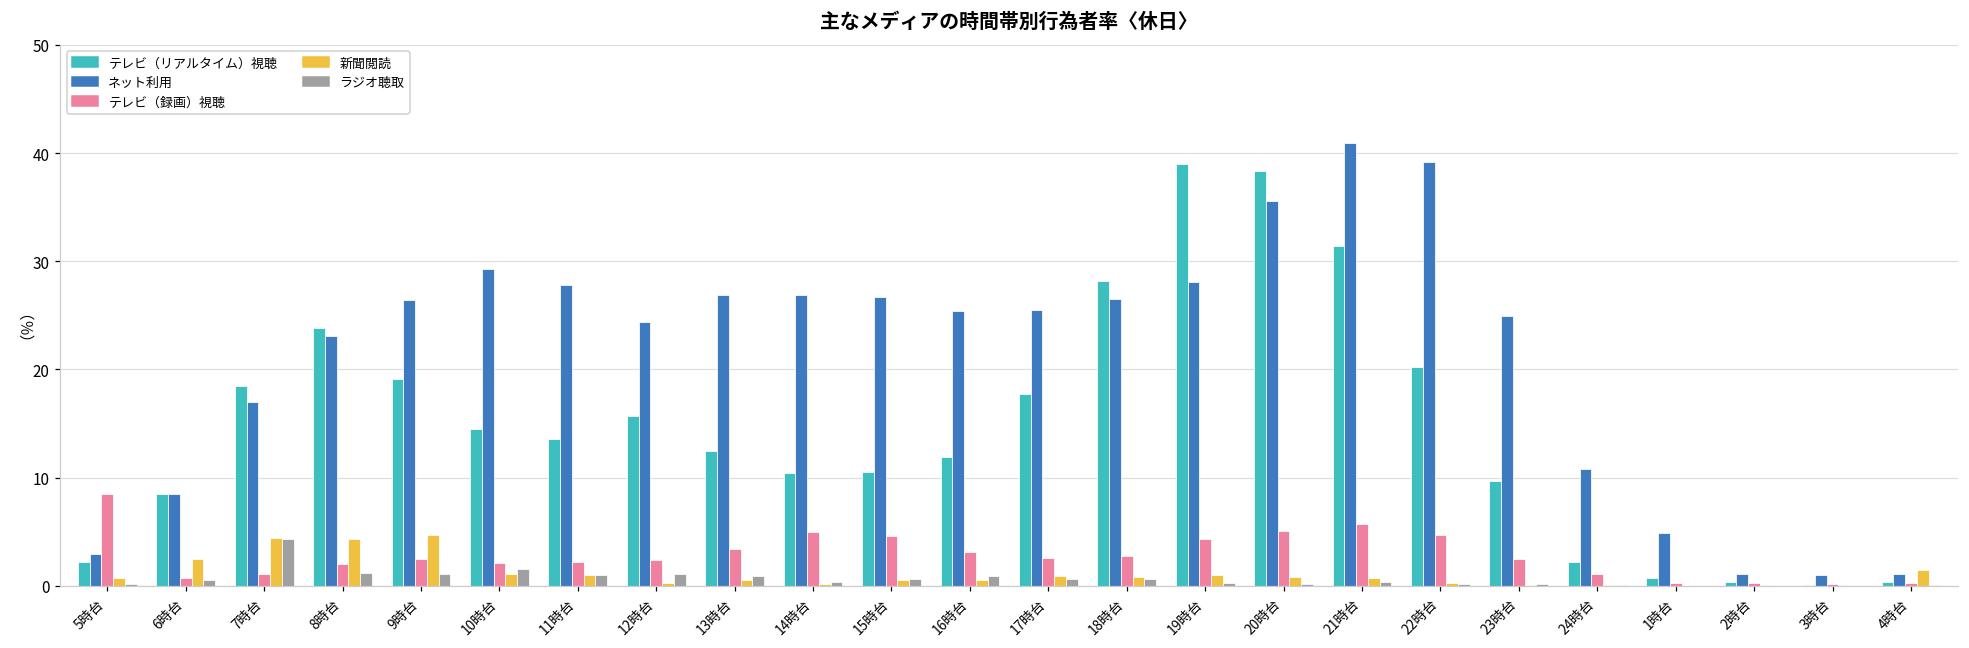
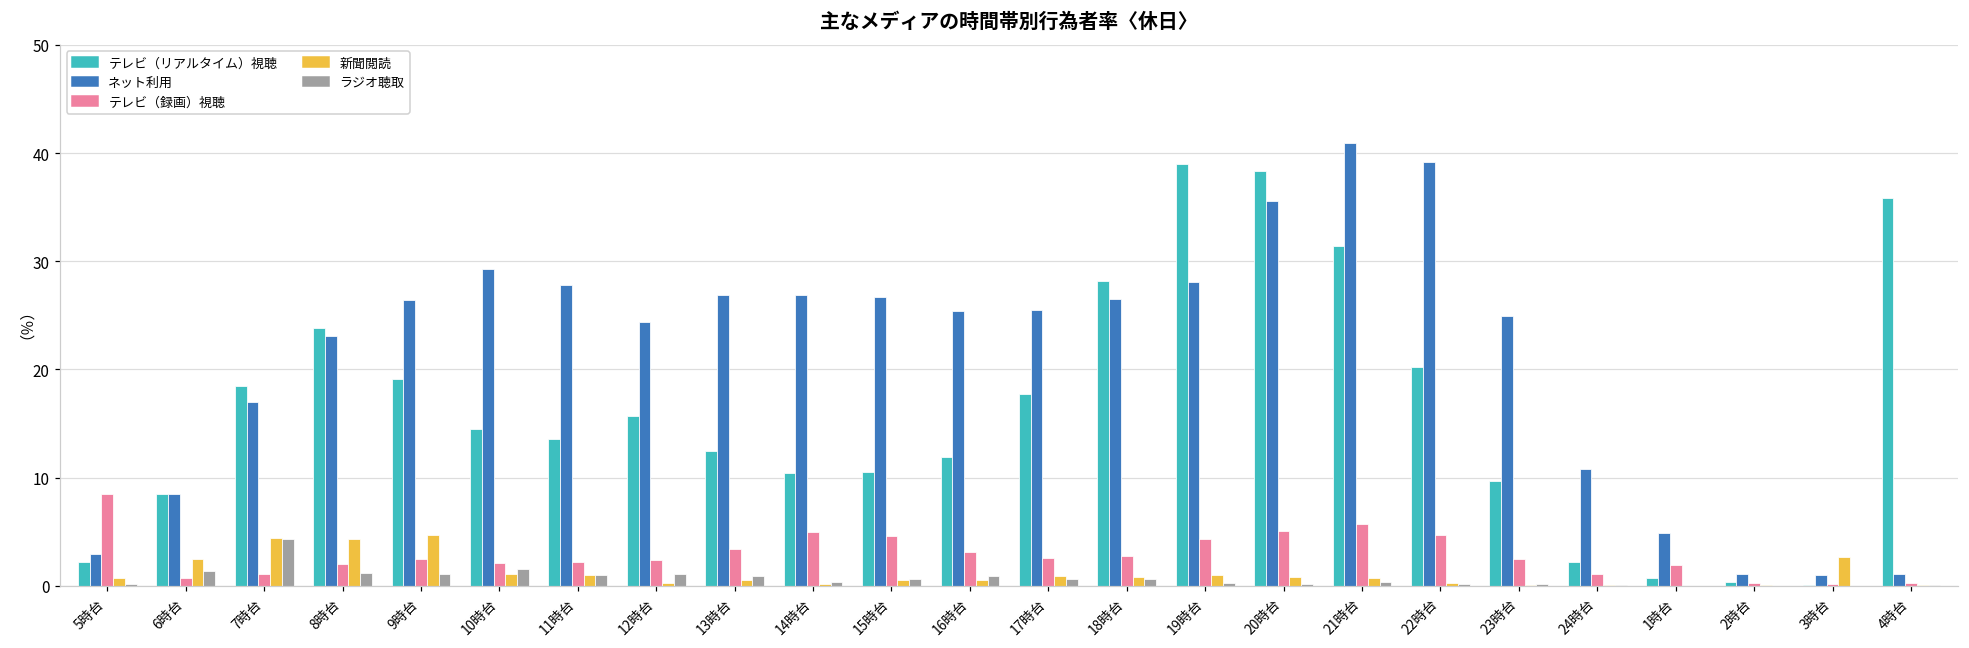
ラジオ聴取, 6時台: 0.5 -> 1.4
テレビ（録画）視聴, 1時台: 0 -> 2
新聞閲読, 3時台: 0 -> 3
テレビ（リアルタイム）視聴, 4時台: 0 -> 36
新聞閲読, 4時台: 2 -> 0
